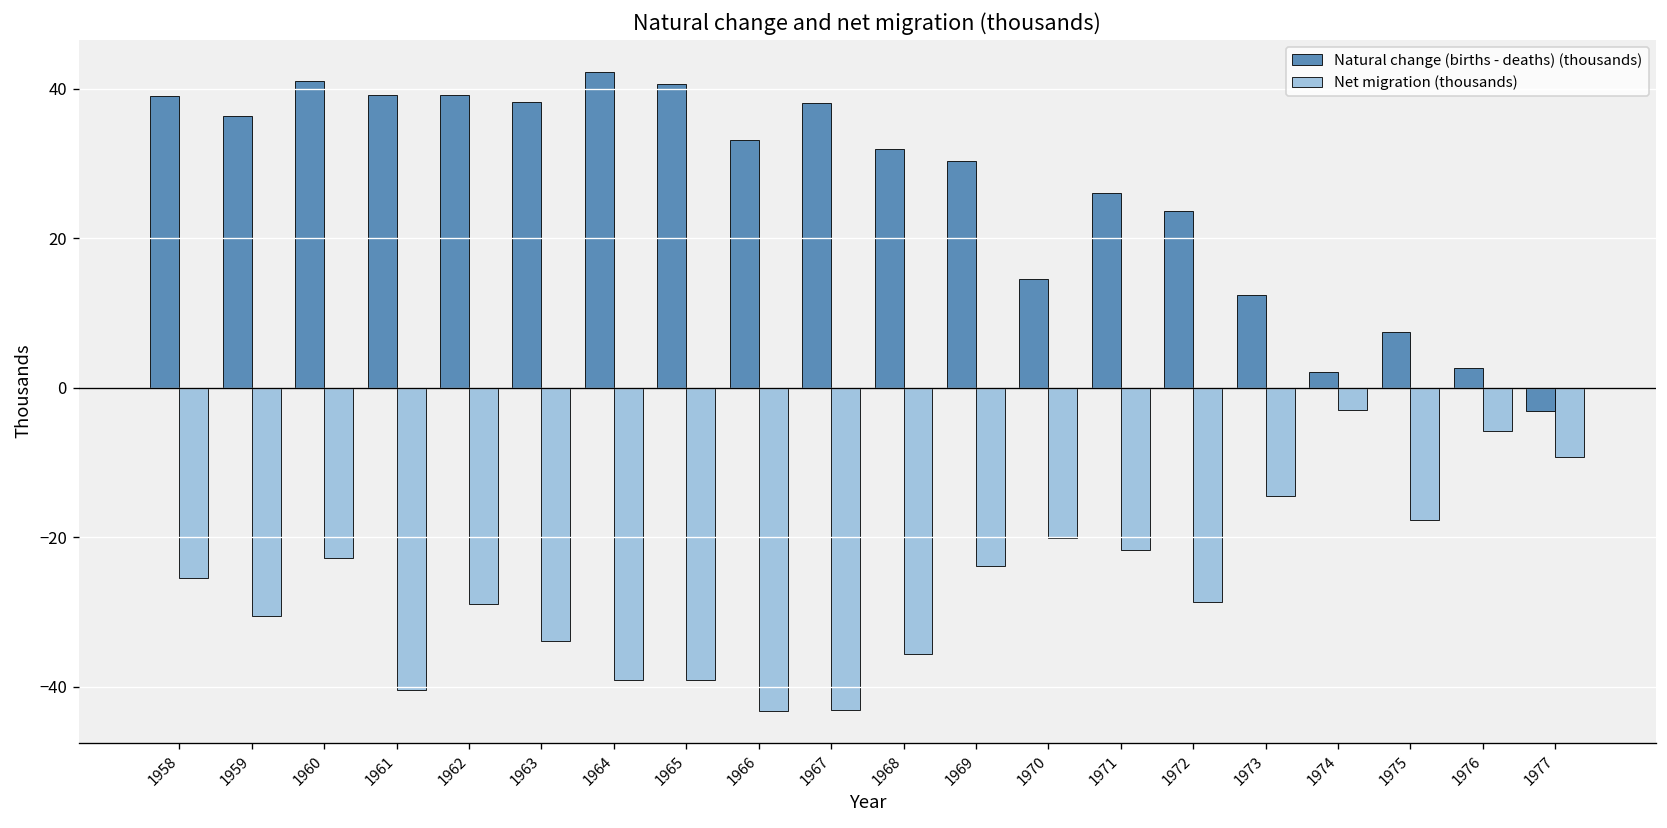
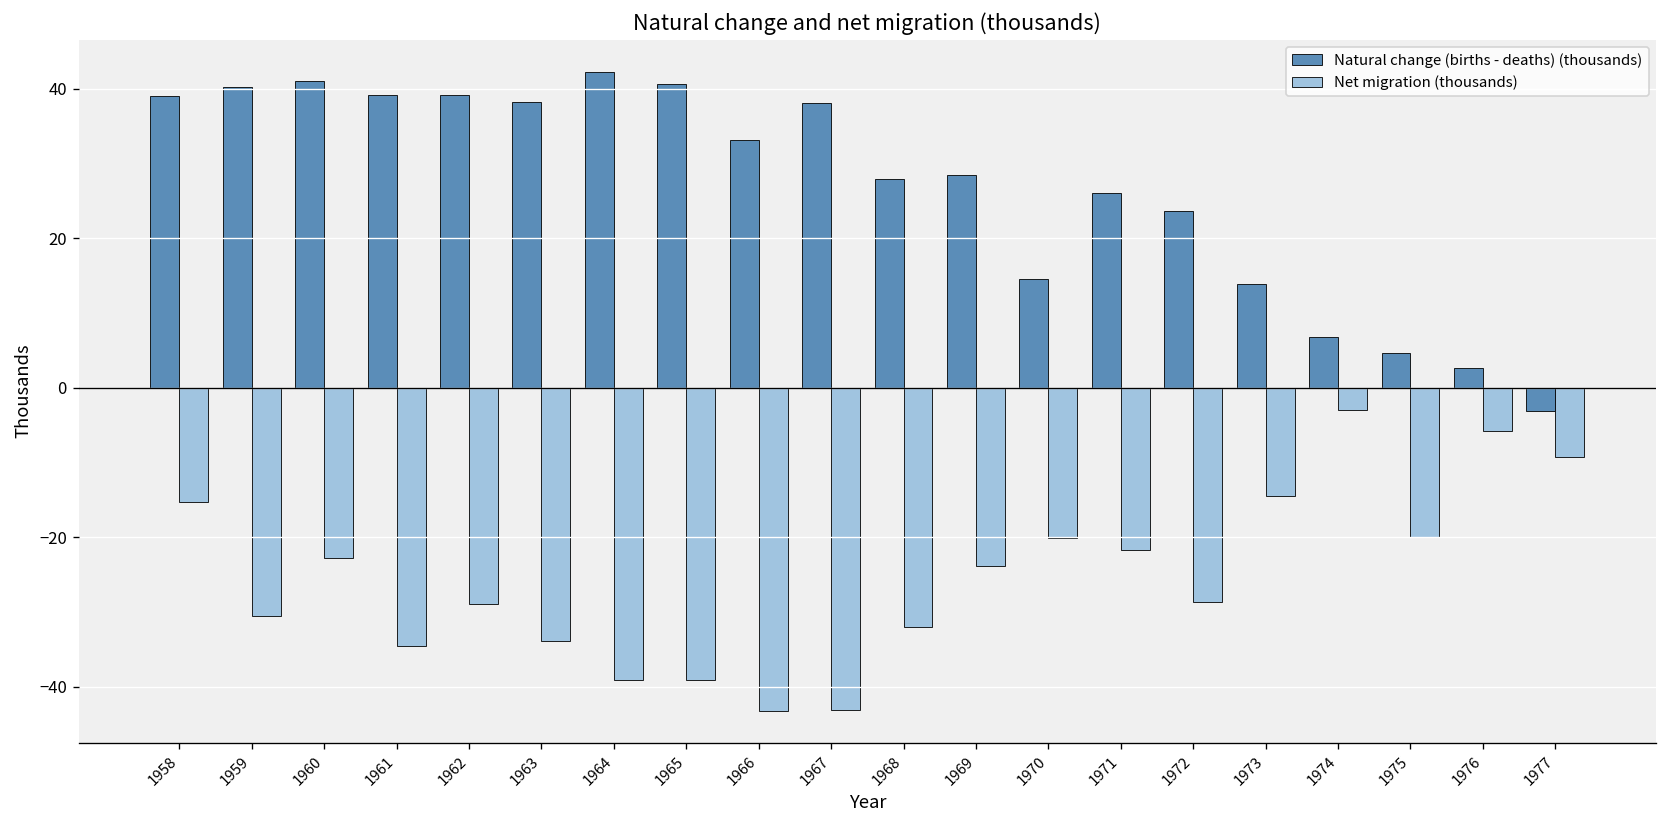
Net migration (thousands), 1958: -25 -> -15
Natural change (births - deaths) (thousands), 1959: 36 -> 40
Net migration (thousands), 1961: -41 -> -35
Natural change (births - deaths) (thousands), 1968: 32 -> 28
Net migration (thousands), 1968: -36 -> -32
Natural change (births - deaths) (thousands), 1969: 30 -> 29
Natural change (births - deaths) (thousands), 1973: 12 -> 14
Natural change (births - deaths) (thousands), 1974: 2 -> 7
Natural change (births - deaths) (thousands), 1975: 8 -> 5
Net migration (thousands), 1975: -18 -> -20
